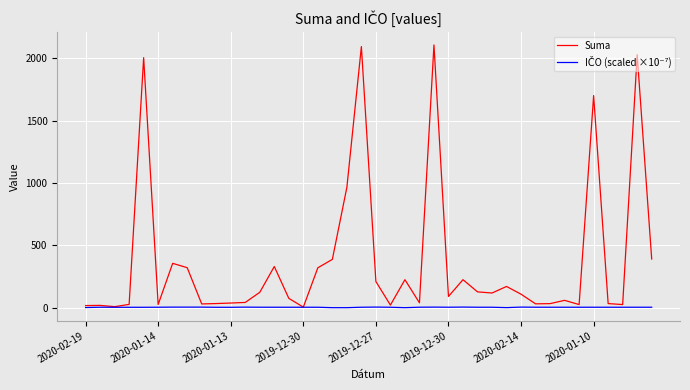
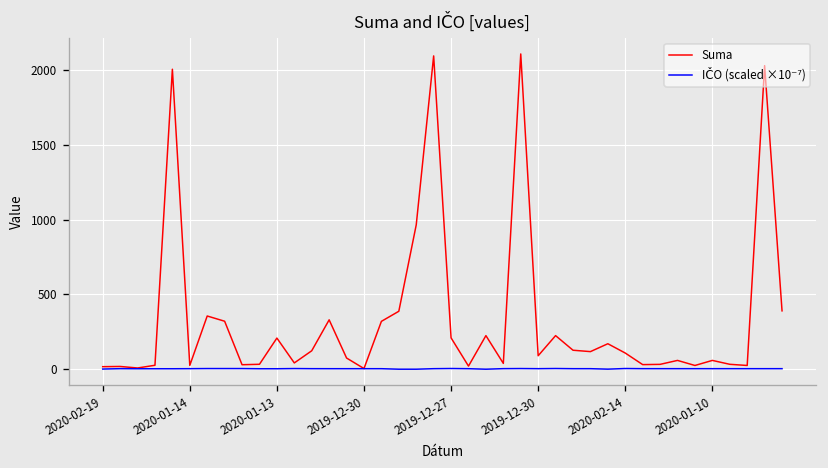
Suma, 2020-01-13: 40 -> 210
Suma, 2020-01-10: 1700 -> 60
